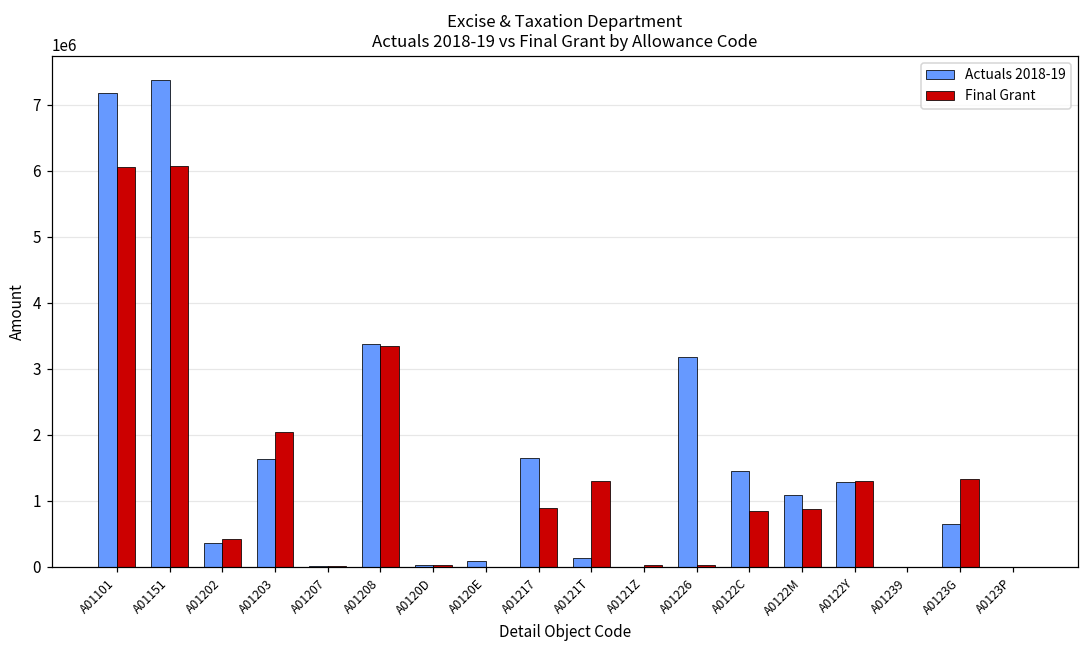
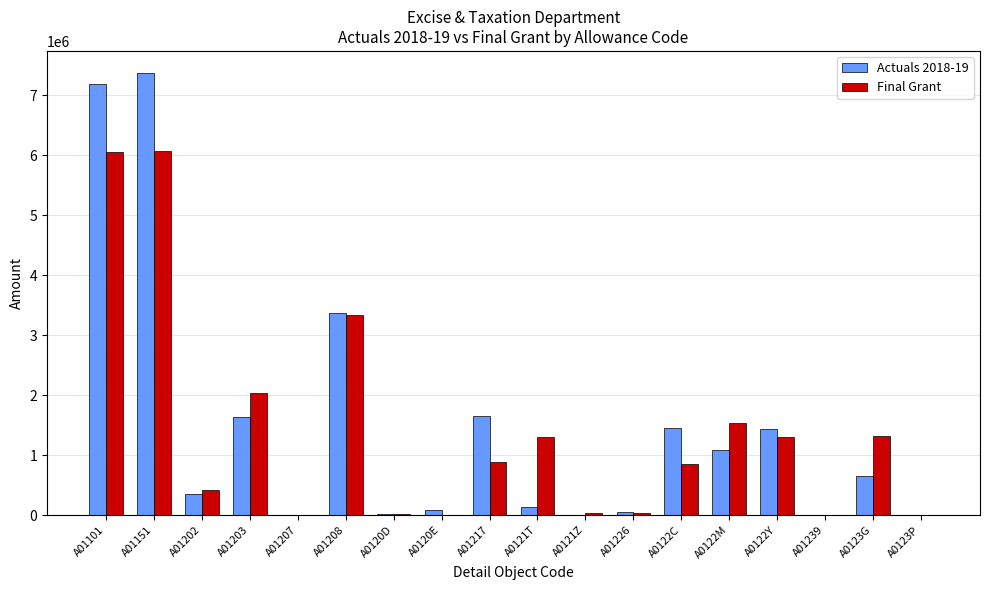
Actuals 2018-19, A01226: 3200000 -> 100000
Final Grant, A0122M: 900000 -> 1500000
Actuals 2018-19, A0122Y: 1300000 -> 1400000
